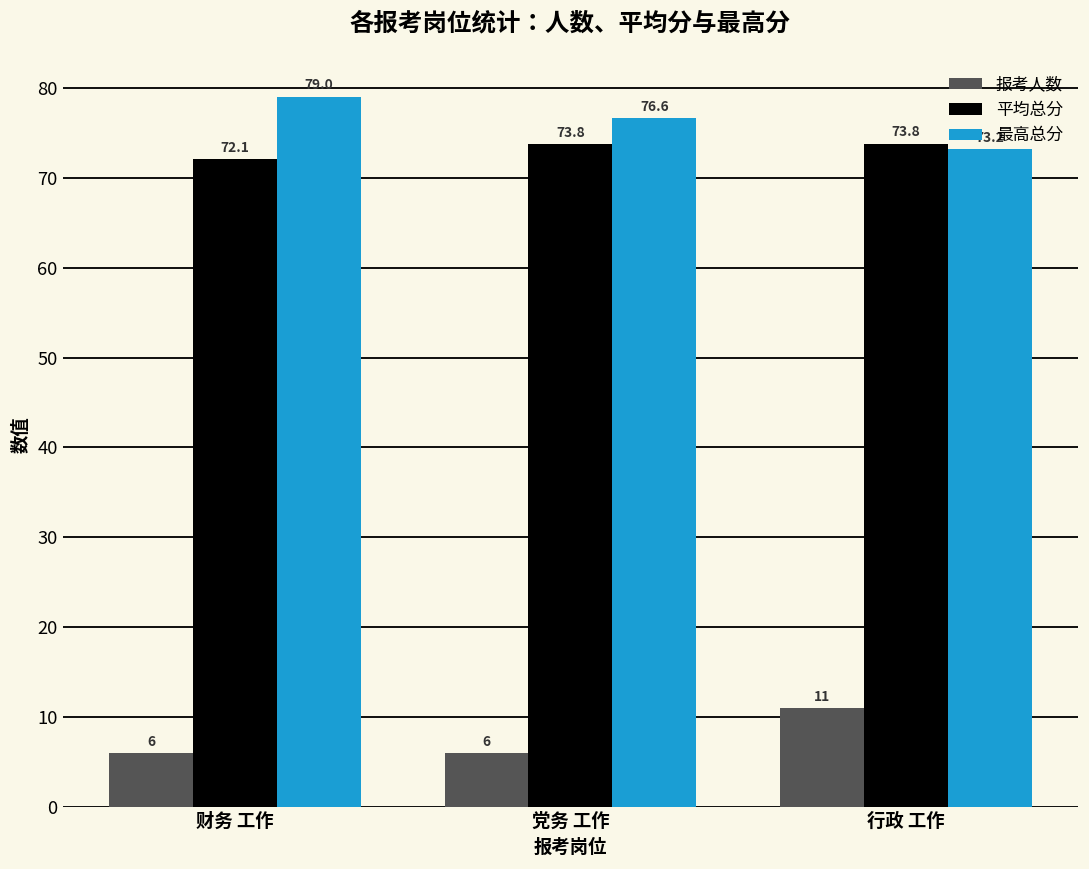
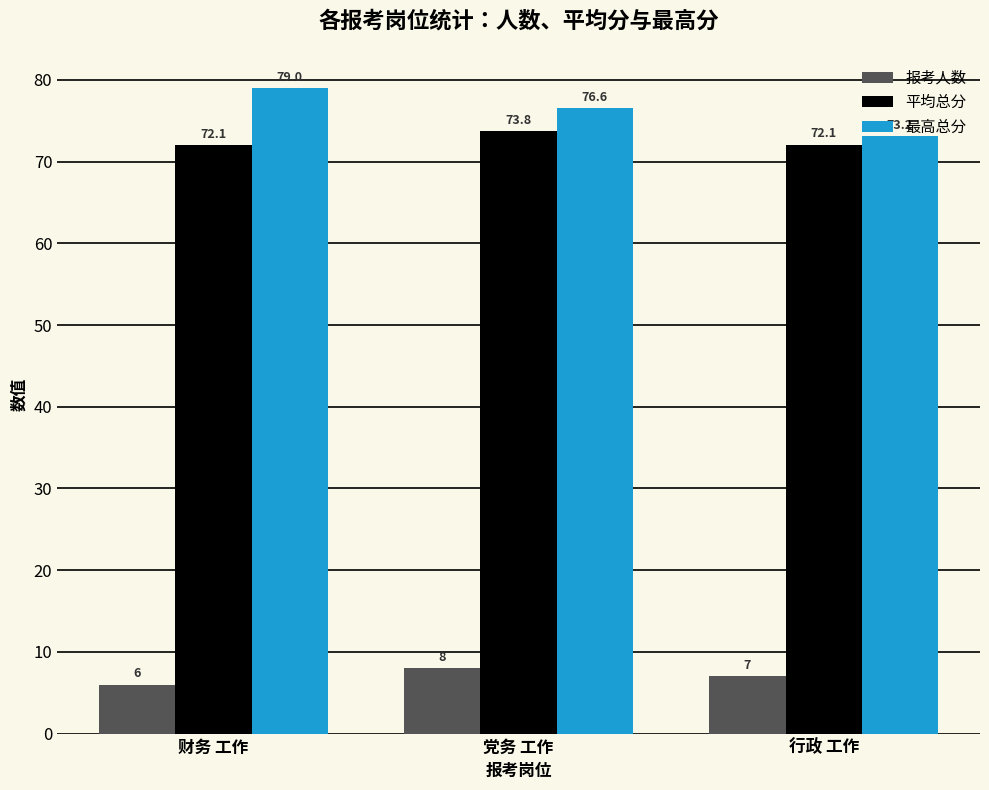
报考人数, 党务 工作: 6 -> 8
报考人数, 行政 工作: 11 -> 7
平均总分, 行政 工作: 73.8 -> 72.1
